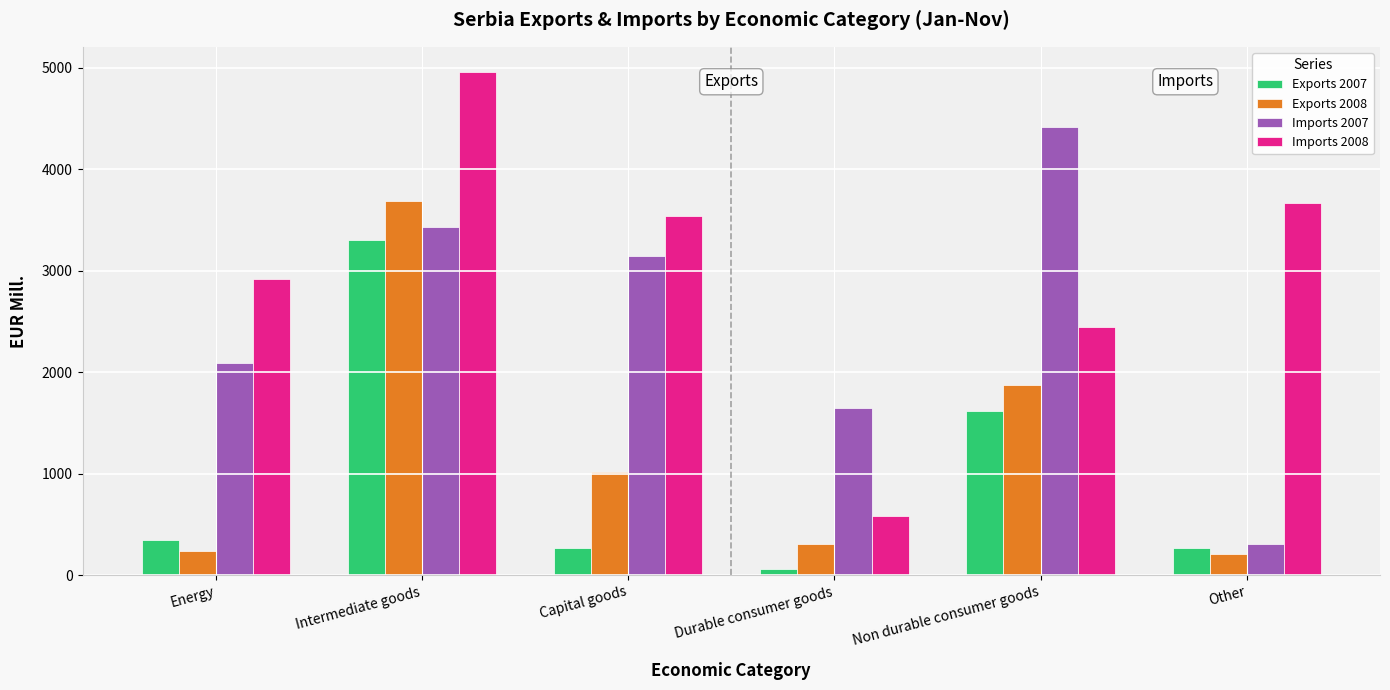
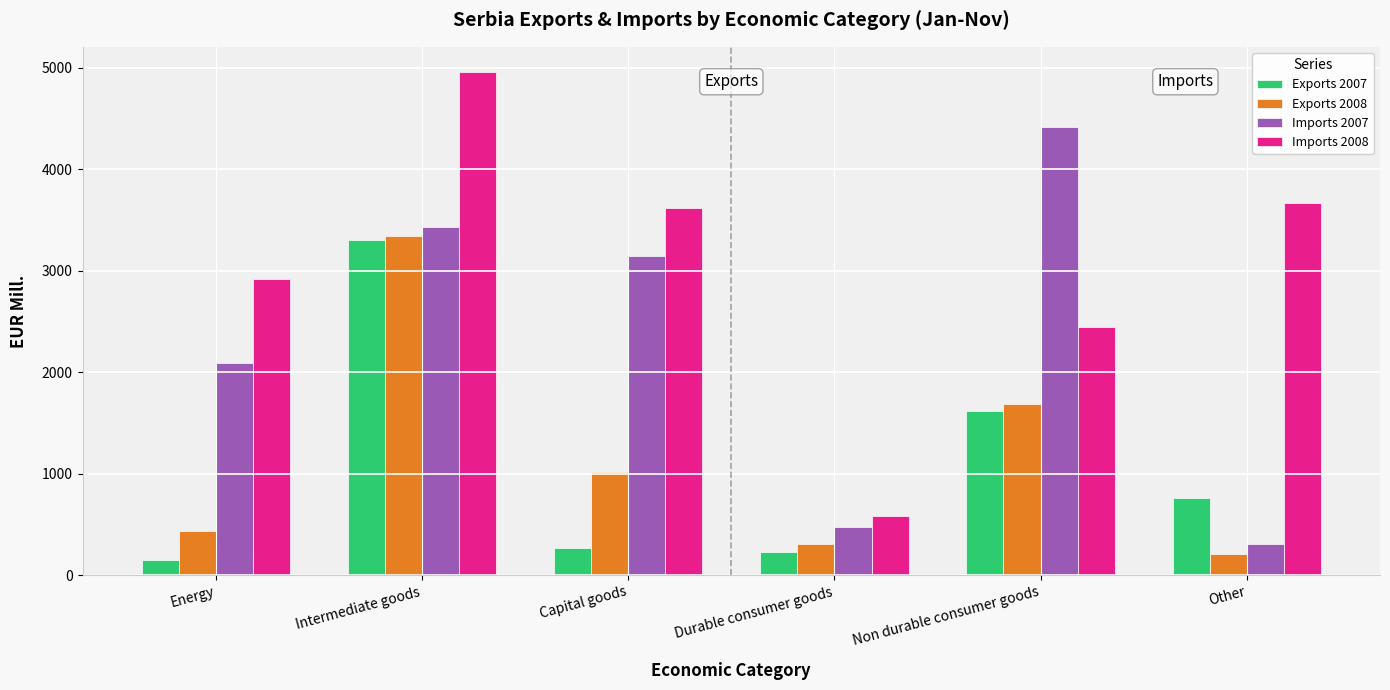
Exports 2007, Energy: 340 -> 150
Exports 2008, Energy: 240 -> 440
Exports 2008, Intermediate goods: 3690 -> 3350
Imports 2008, Capital goods: 3540 -> 3620
Exports 2007, Durable consumer goods: 60 -> 220
Imports 2007, Durable consumer goods: 1640 -> 470
Exports 2008, Non durable consumer goods: 1870 -> 1680
Exports 2007, Other: 270 -> 770
